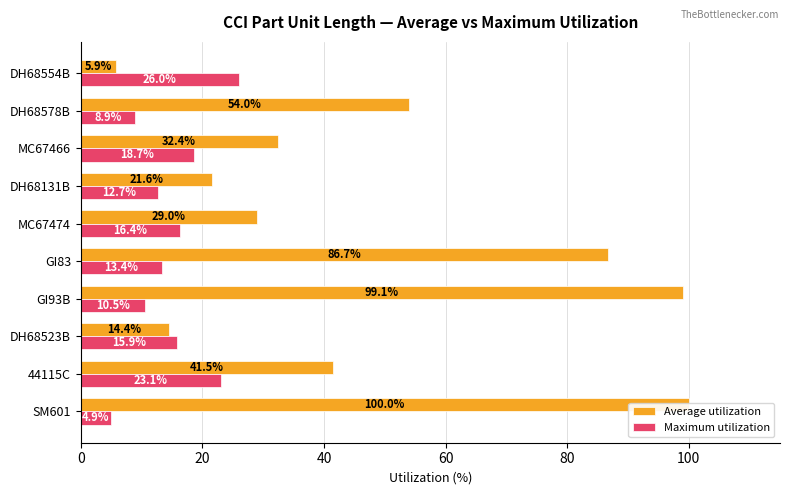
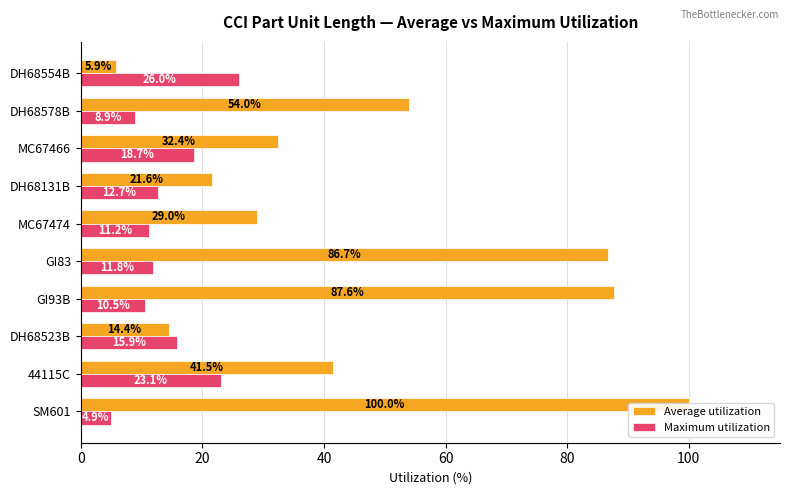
Maximum utilization, MC67474: 16.4% -> 11.2%
Maximum utilization, GI83: 13.4% -> 11.8%
Average utilization, GI93B: 99.1% -> 87.6%
